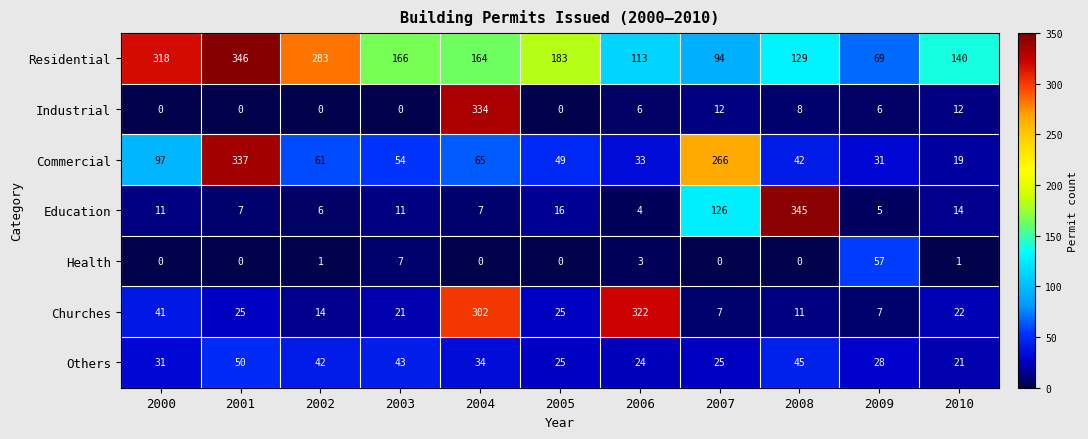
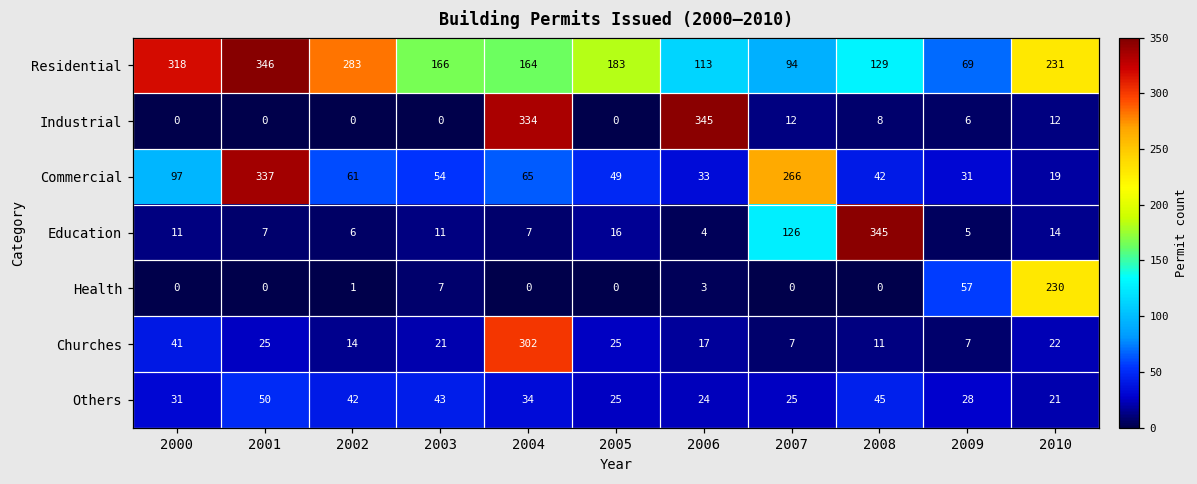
Residential, 2010: 140 -> 231
Industrial, 2006: 6 -> 345
Health, 2010: 1 -> 230
Churches, 2006: 322 -> 17
